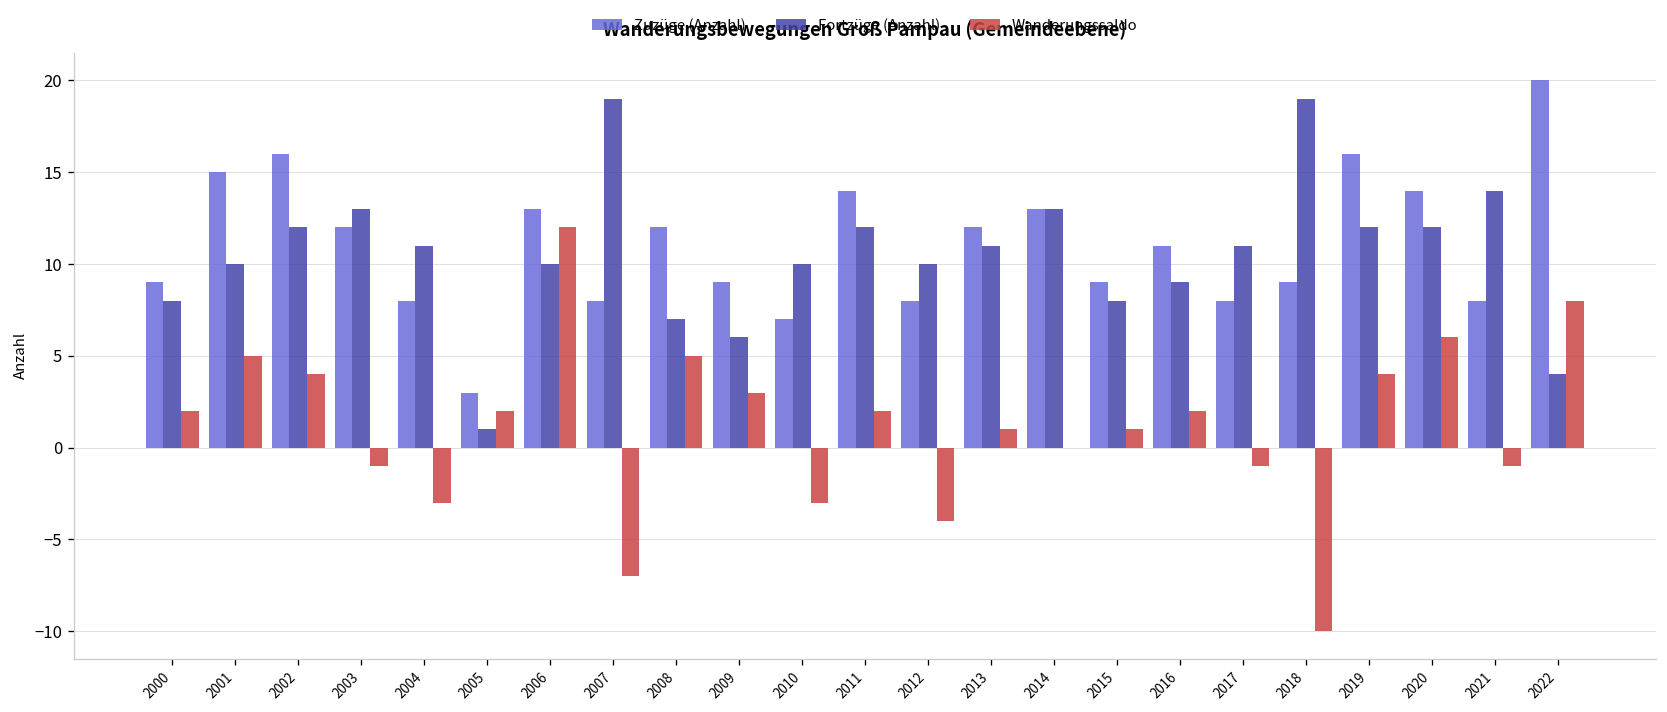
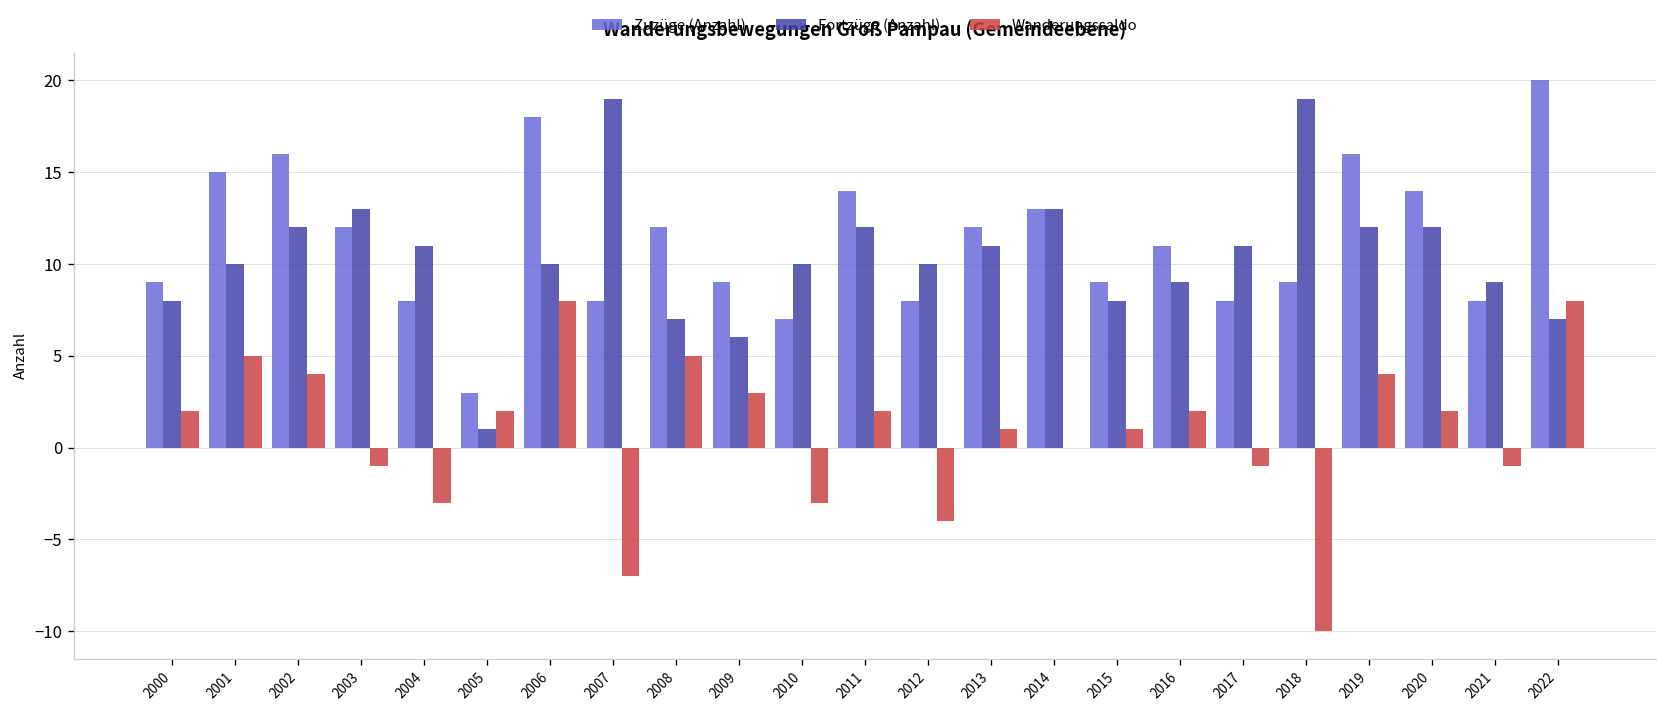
Zuzüge (Anzahl), 2006: 13 -> 18
Wanderungssaldo, 2006: 12 -> 8
Wanderungssaldo, 2020: 6 -> 2
Fortzüge (Anzahl), 2021: 14 -> 9
Fortzüge (Anzahl), 2022: 4 -> 7
